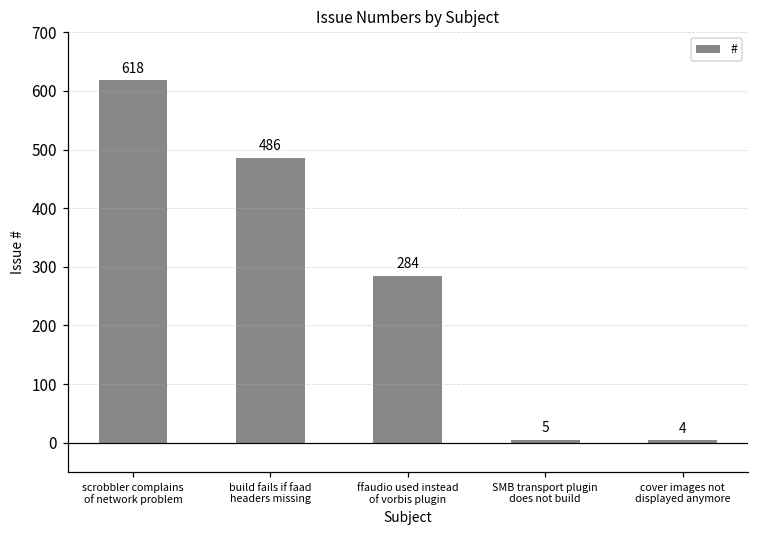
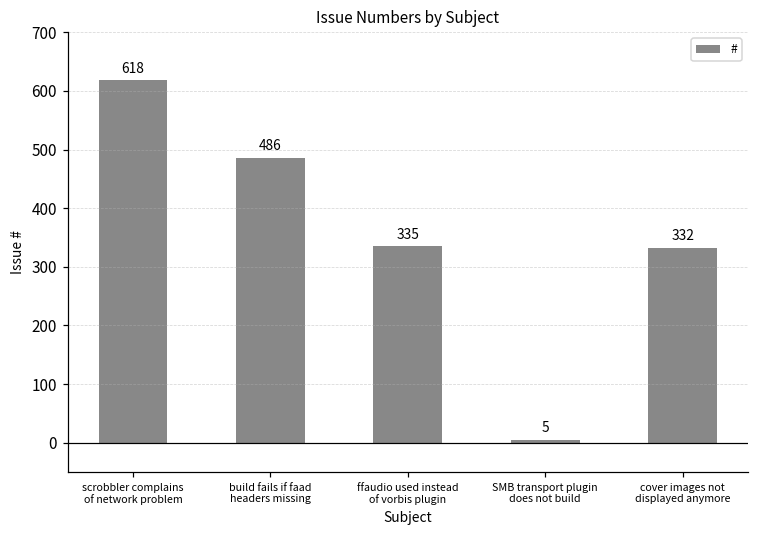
ffaudio used instead of vorbis plugin: 284 -> 335
cover images not displayed anymore: 4 -> 332
